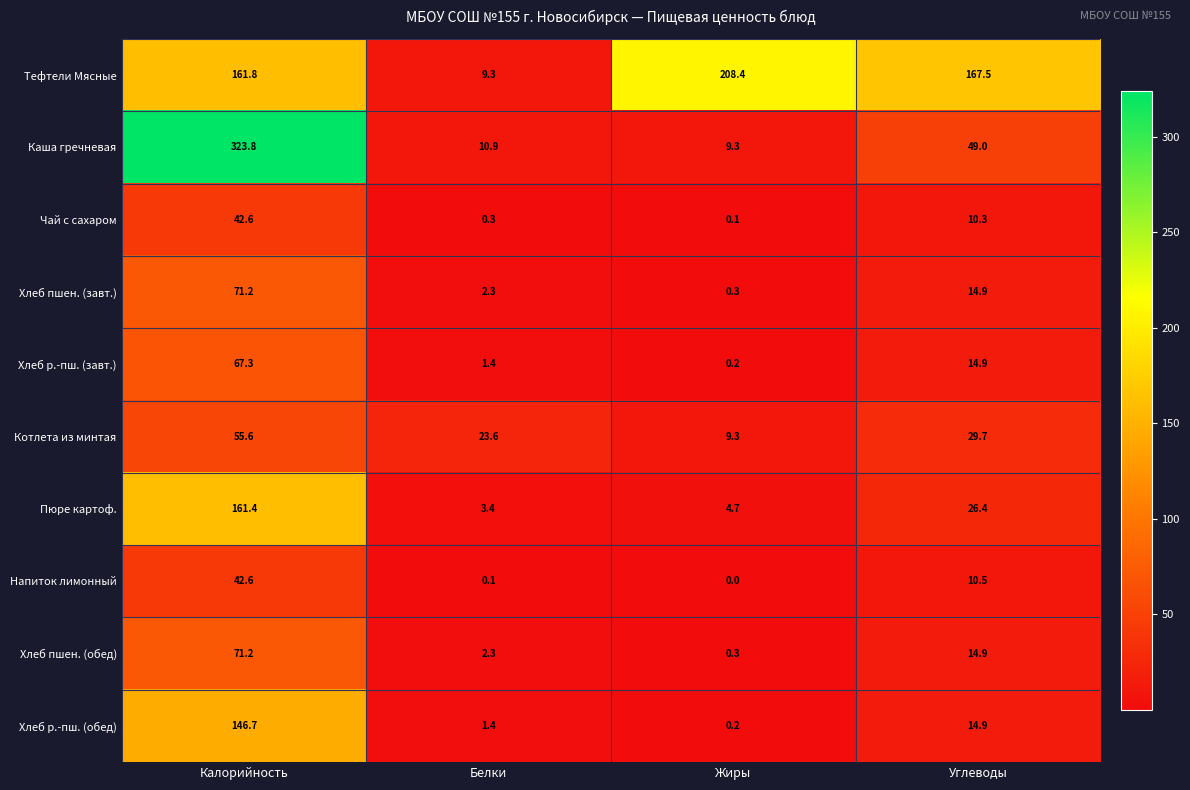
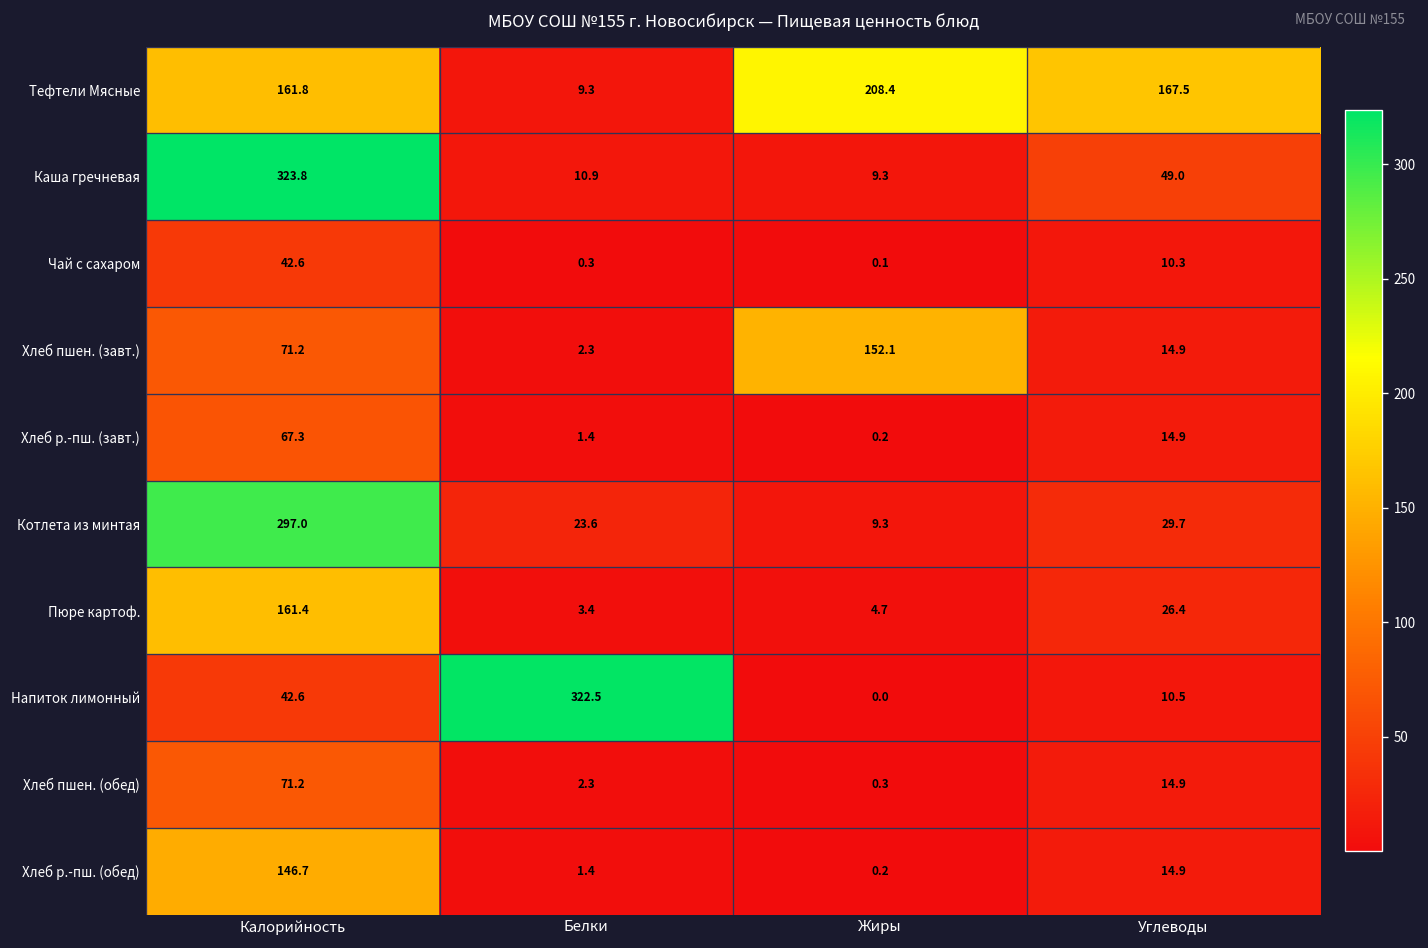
Хлеб пшен. (завт.), Жиры: 0.3 -> 152.1
Котлета из минтая, Калорийность: 55.6 -> 297.0
Напиток лимонный, Белки: 0.1 -> 322.5
